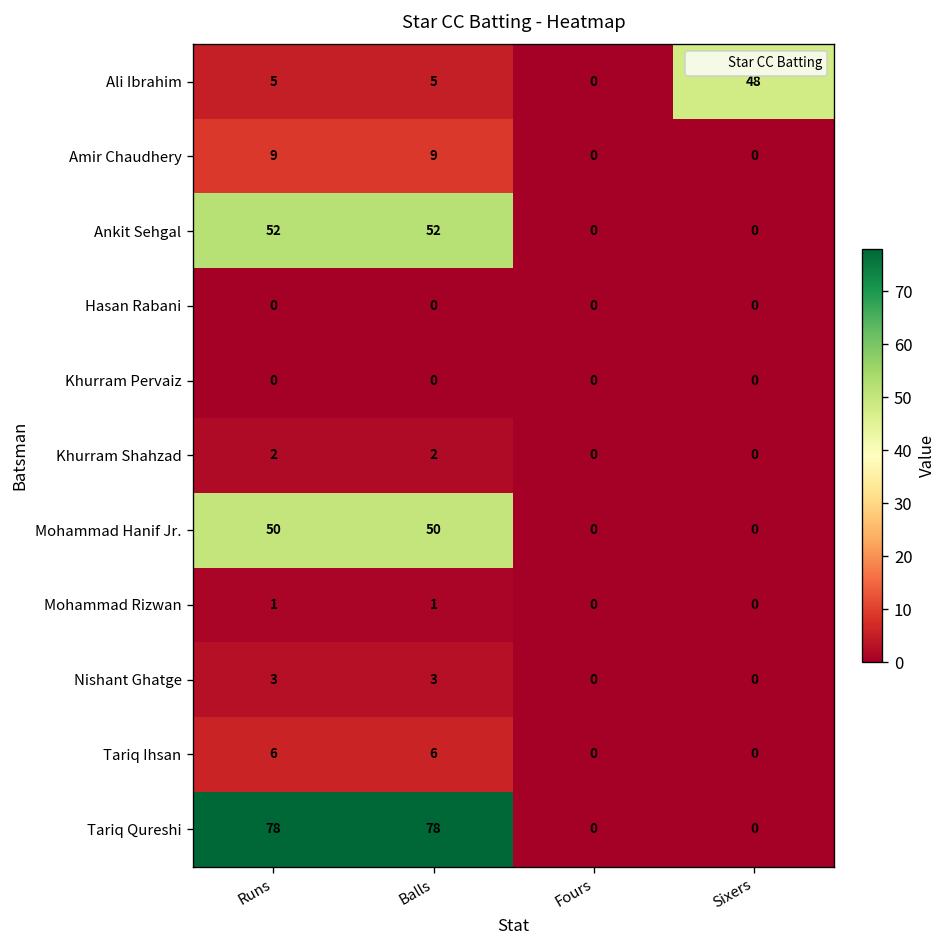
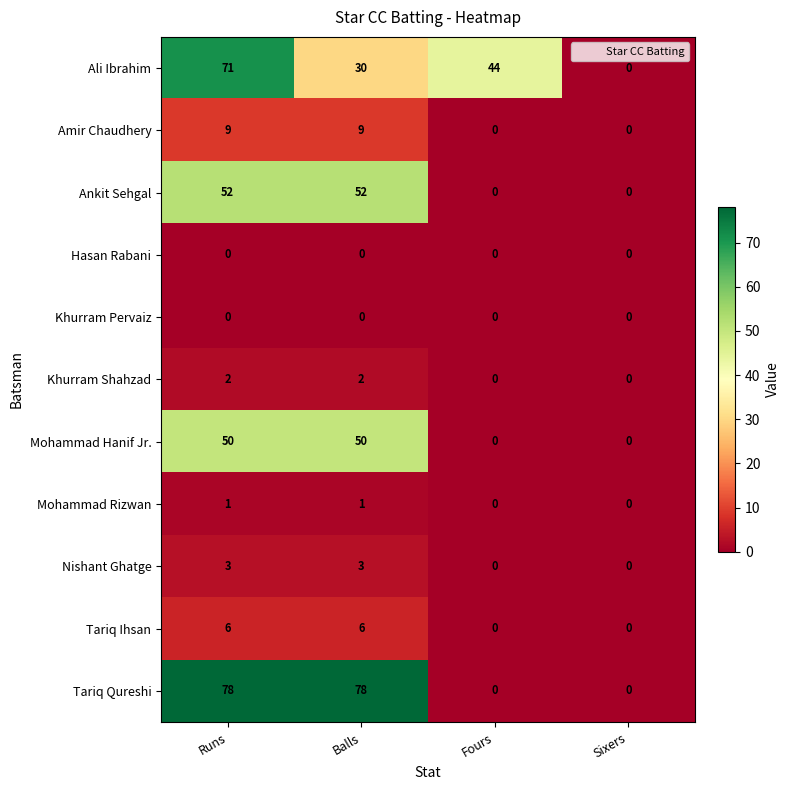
Ali Ibrahim, Runs: 5 -> 71
Ali Ibrahim, Balls: 5 -> 30
Ali Ibrahim, Fours: 0 -> 44
Ali Ibrahim, Sixers: 48 -> 0
